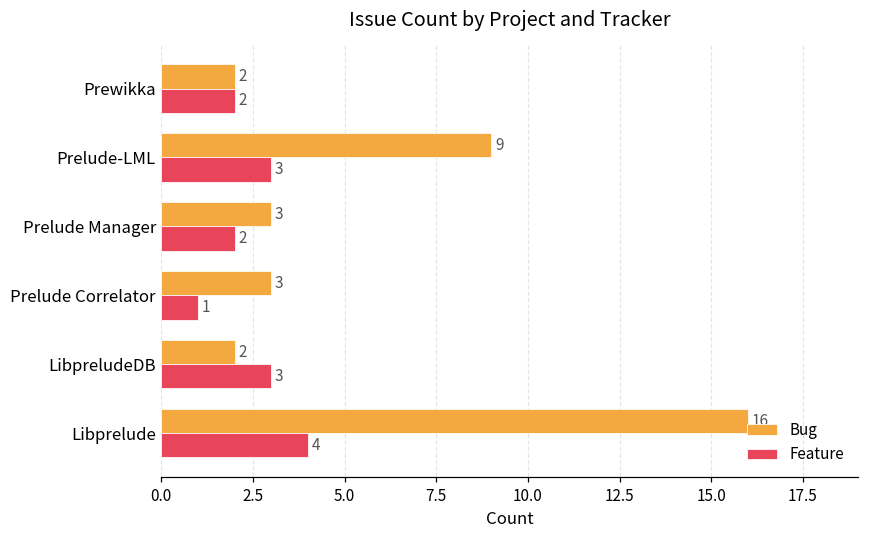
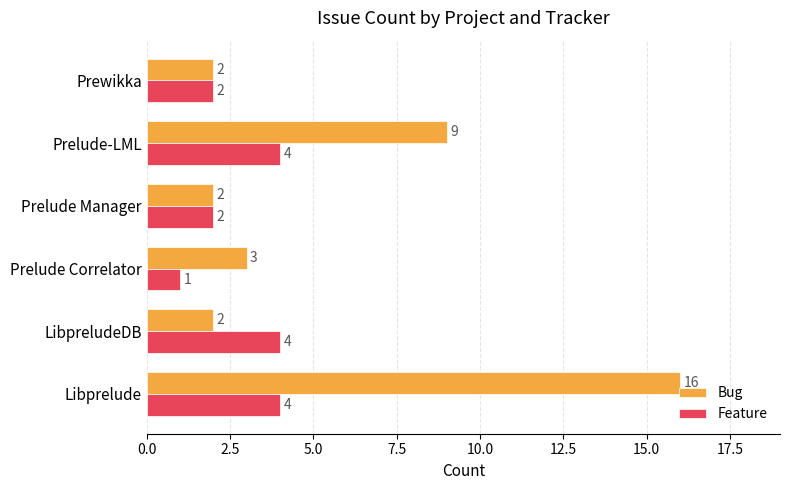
Feature, Prelude-LML: 3 -> 4
Bug, Prelude Manager: 3 -> 2
Feature, LibpreludeDB: 3 -> 4
